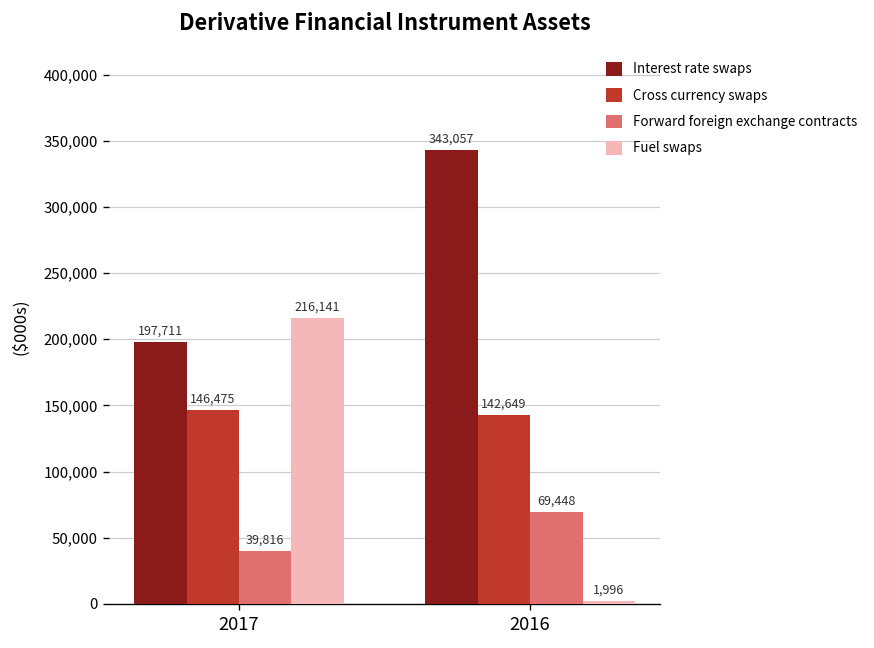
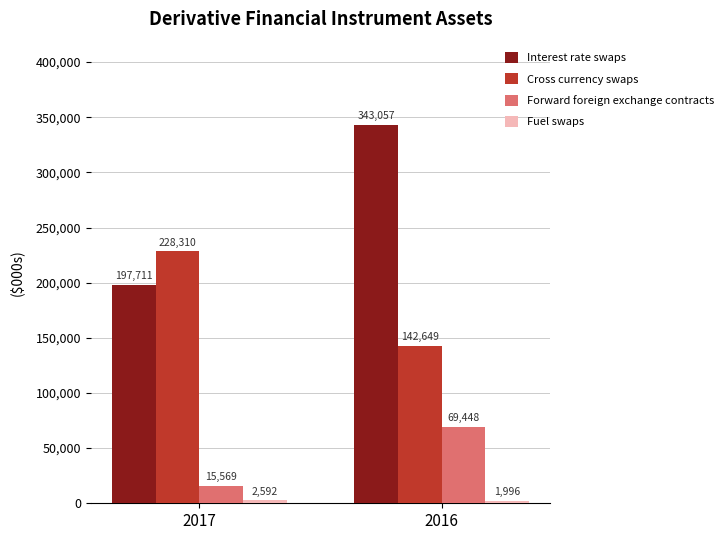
Cross currency swaps, 2017: 146,475 -> 228,310
Forward foreign exchange contracts, 2017: 39,816 -> 15,569
Fuel swaps, 2017: 216,141 -> 2,592
